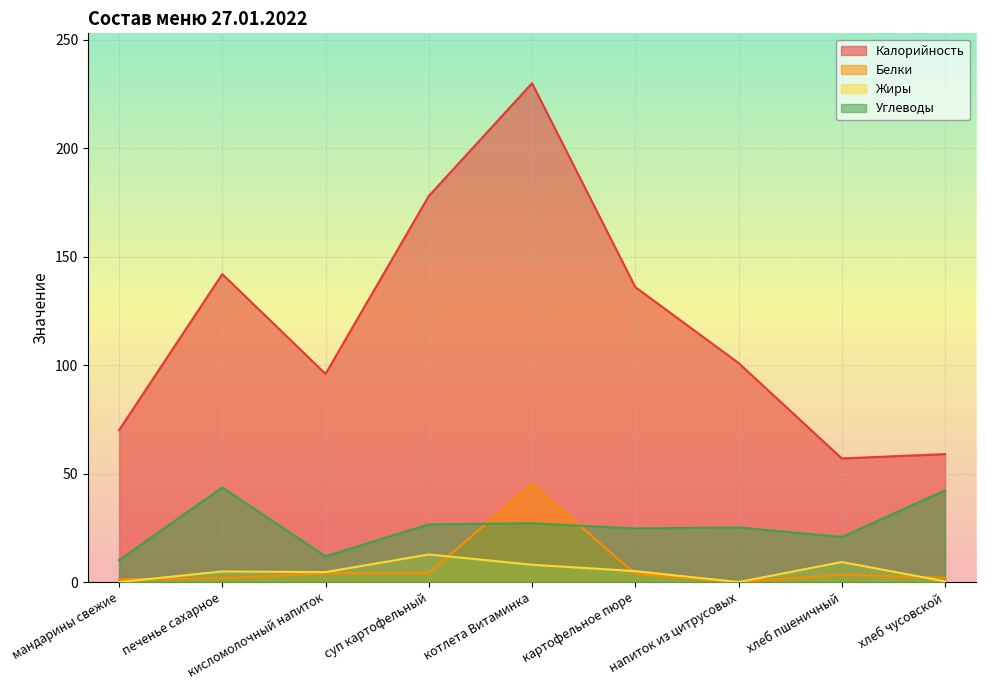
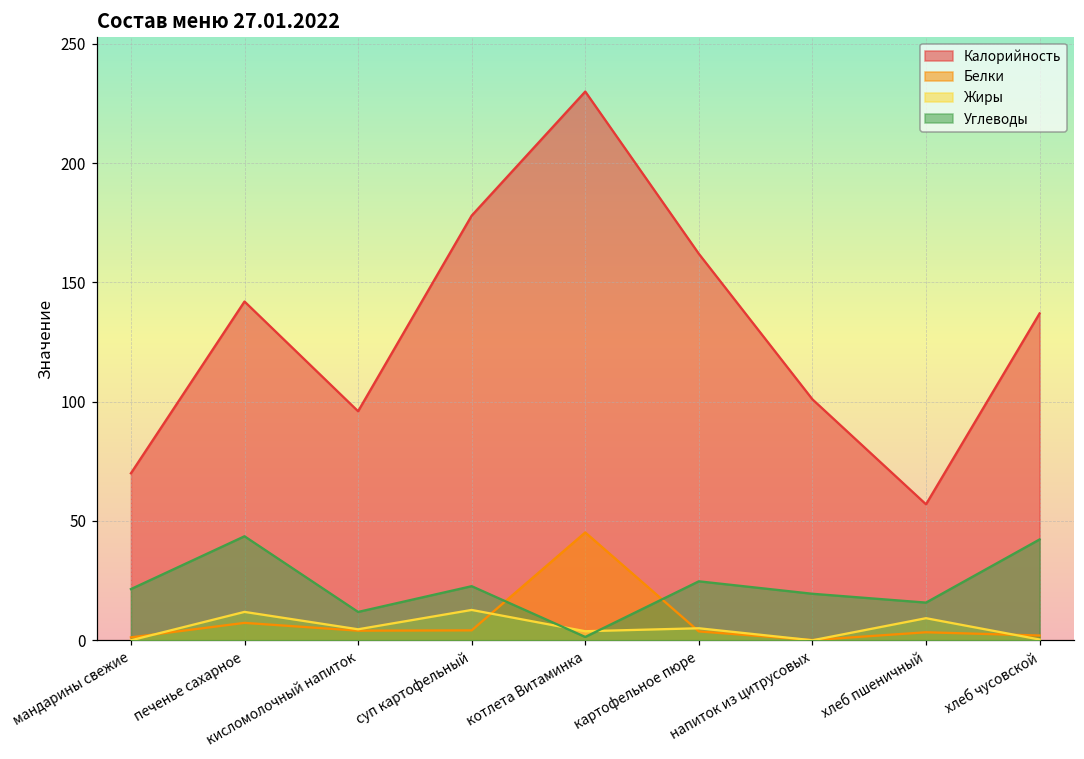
Углеводы, мандарины свежие: 10 -> 21
Белки, печенье сахарное: 2 -> 7
Жиры, печенье сахарное: 5 -> 12
Углеводы, суп картофельный: 27 -> 23
Жиры, котлета Витаминка: 8 -> 4
Углеводы, котлета Витаминка: 27 -> 1
Калорийность, картофельное пюре: 136 -> 162
Углеводы, напиток из цитрусовых: 25 -> 20
Углеводы, хлеб пшеничный: 21 -> 16
Калорийность, хлеб чусовской: 59 -> 137
